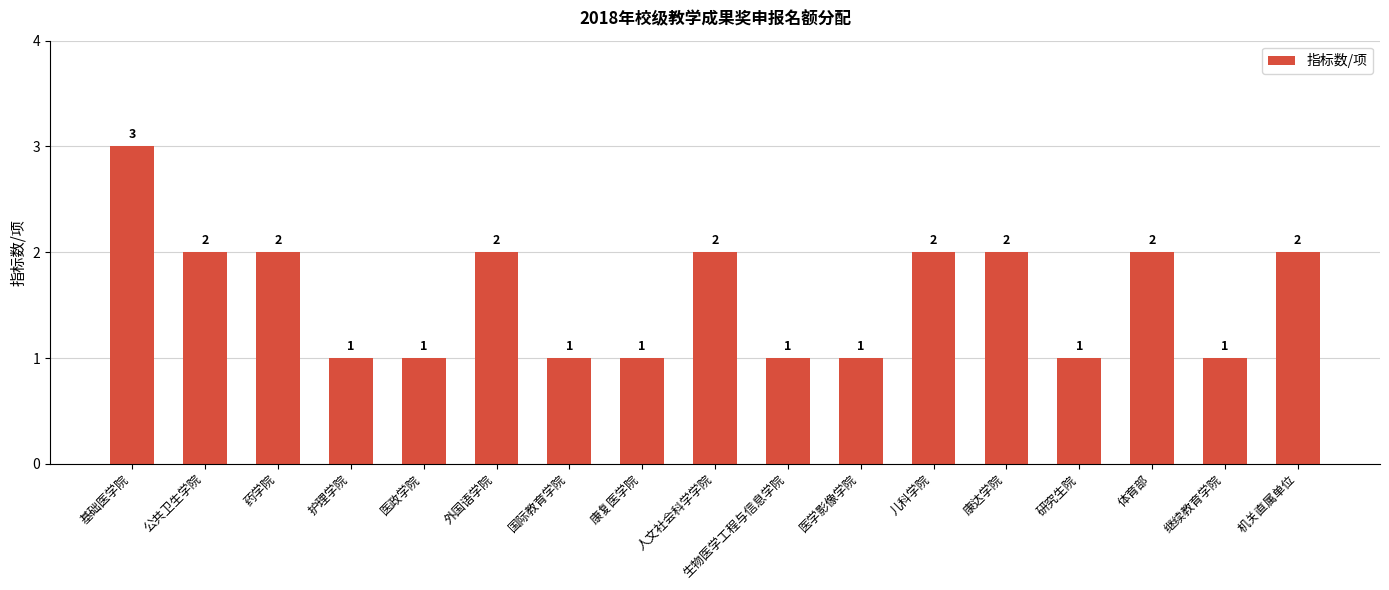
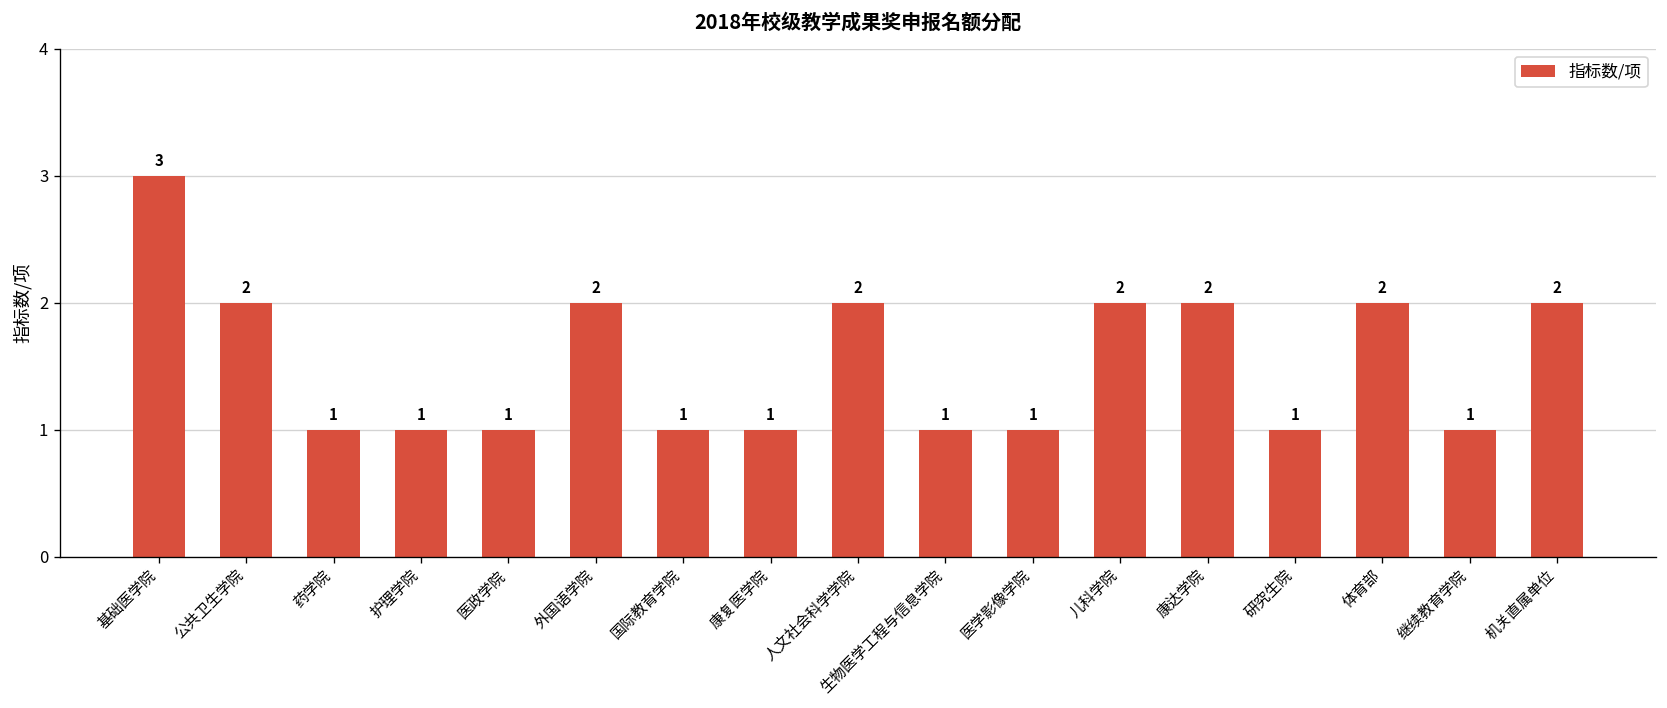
药学院: 2 -> 1
